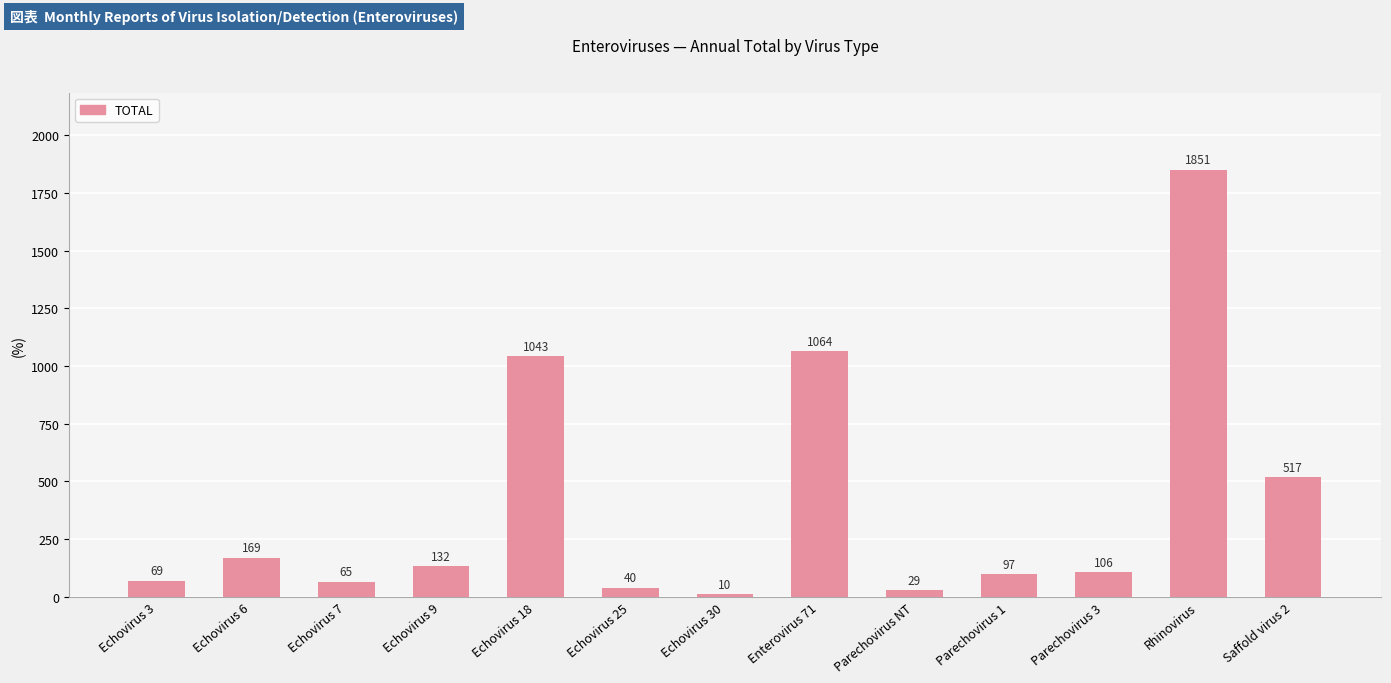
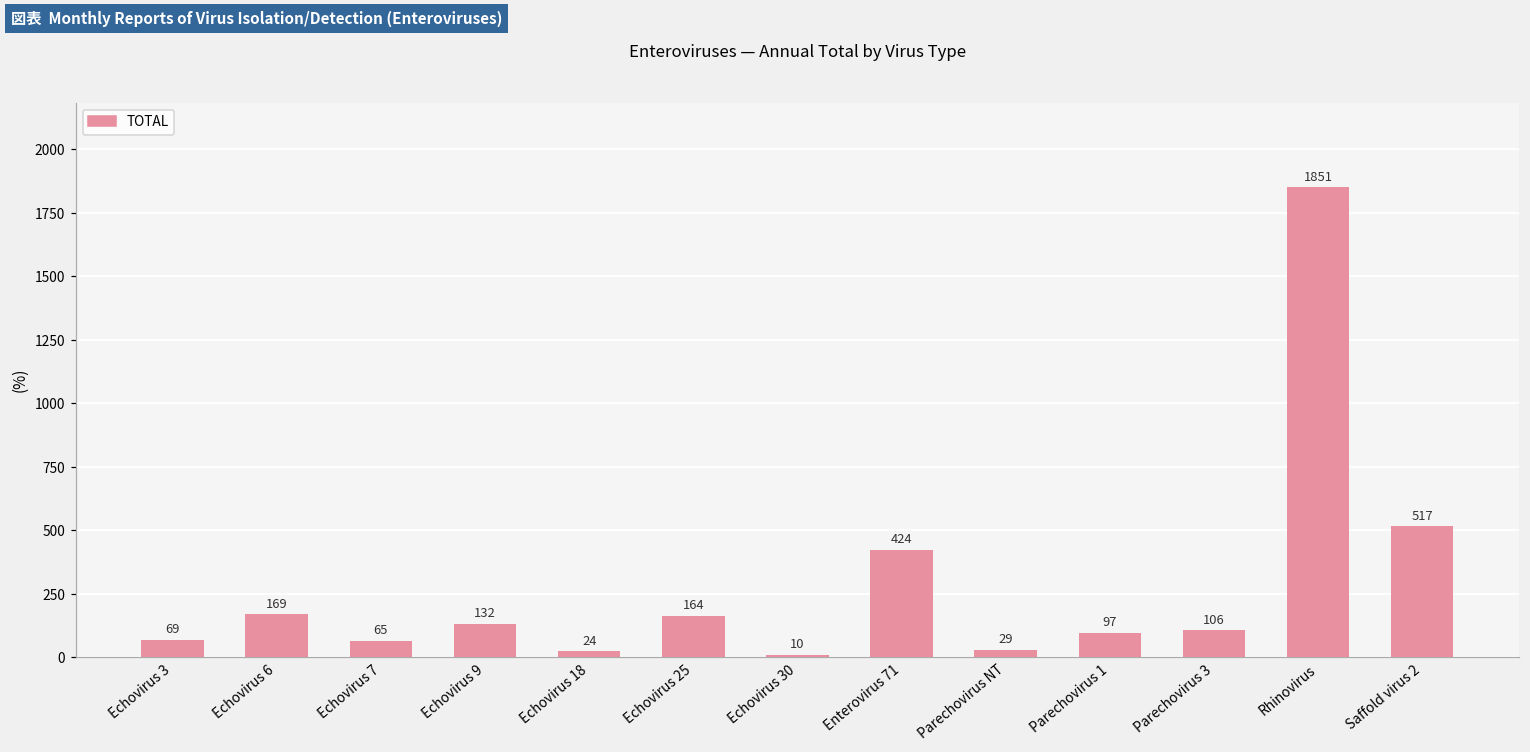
Echovirus 18: 1043 -> 24
Echovirus 25: 40 -> 164
Enterovirus 71: 1064 -> 424
